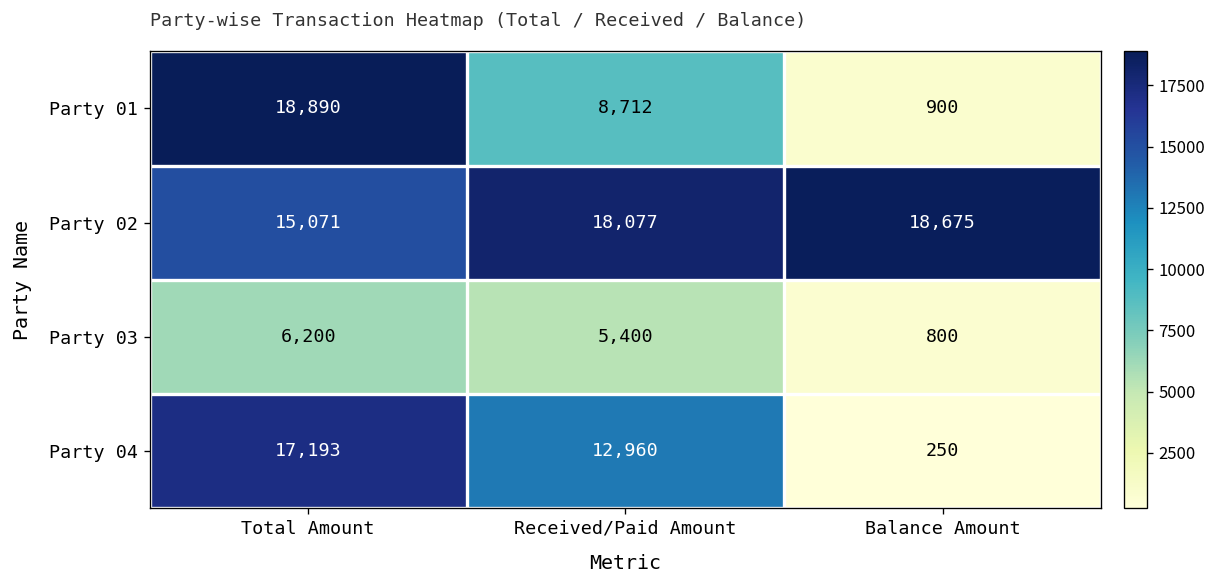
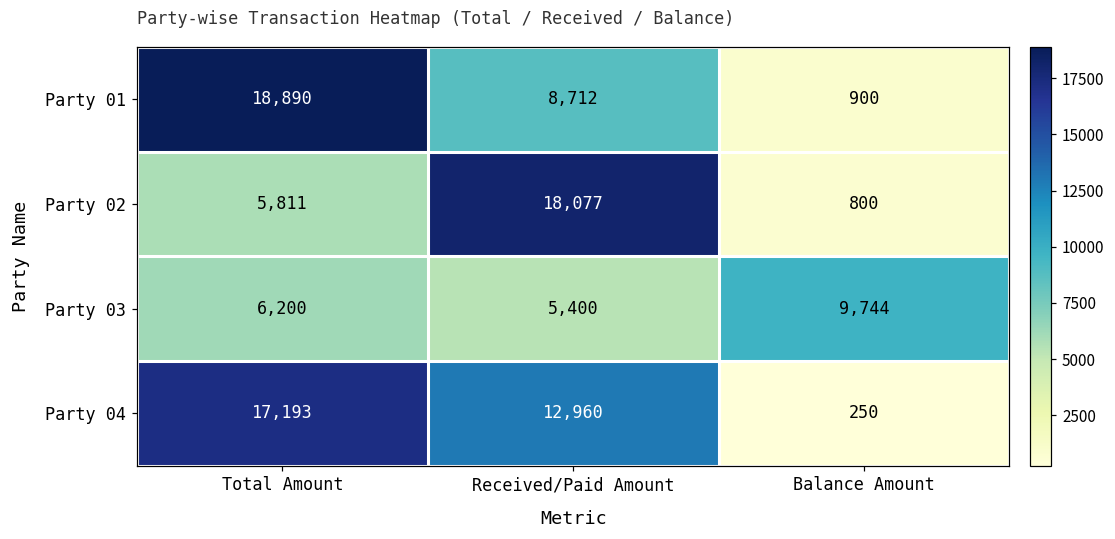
Party 02, Total Amount: 15,071 -> 5,811
Party 02, Balance Amount: 18,675 -> 800
Party 03, Balance Amount: 800 -> 9,744
